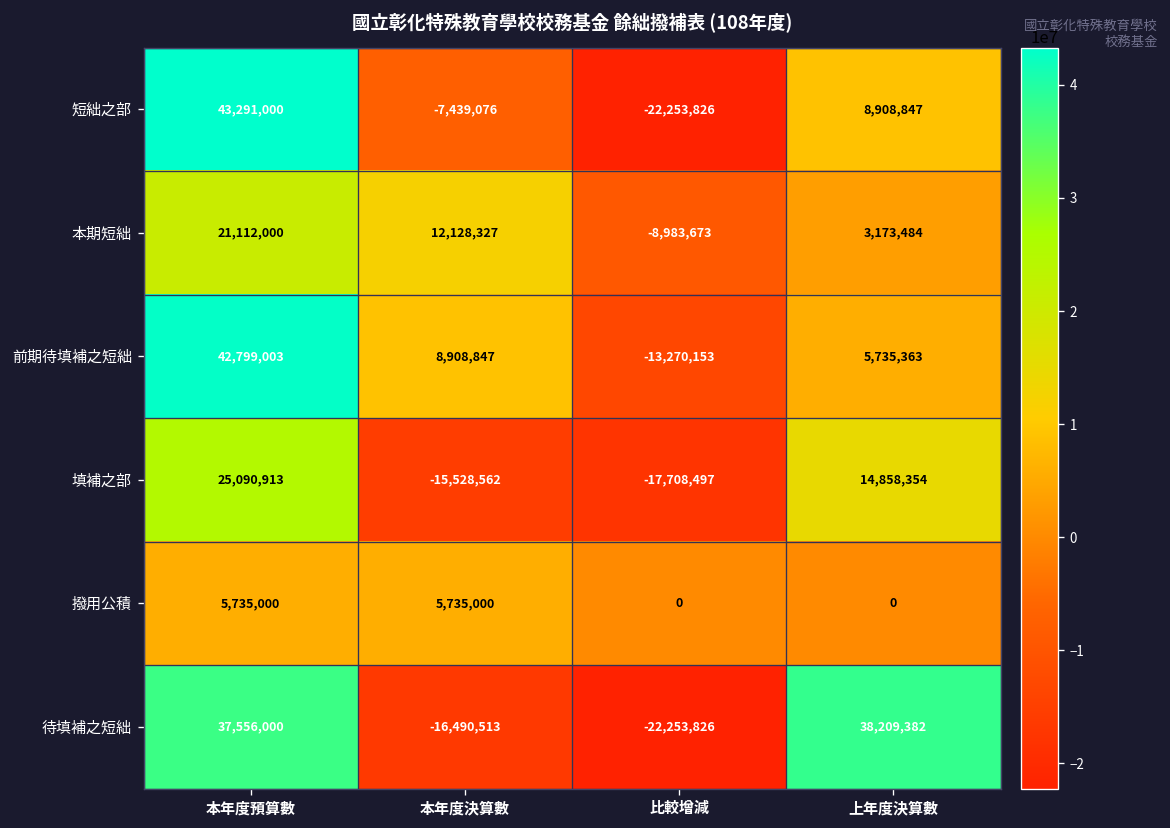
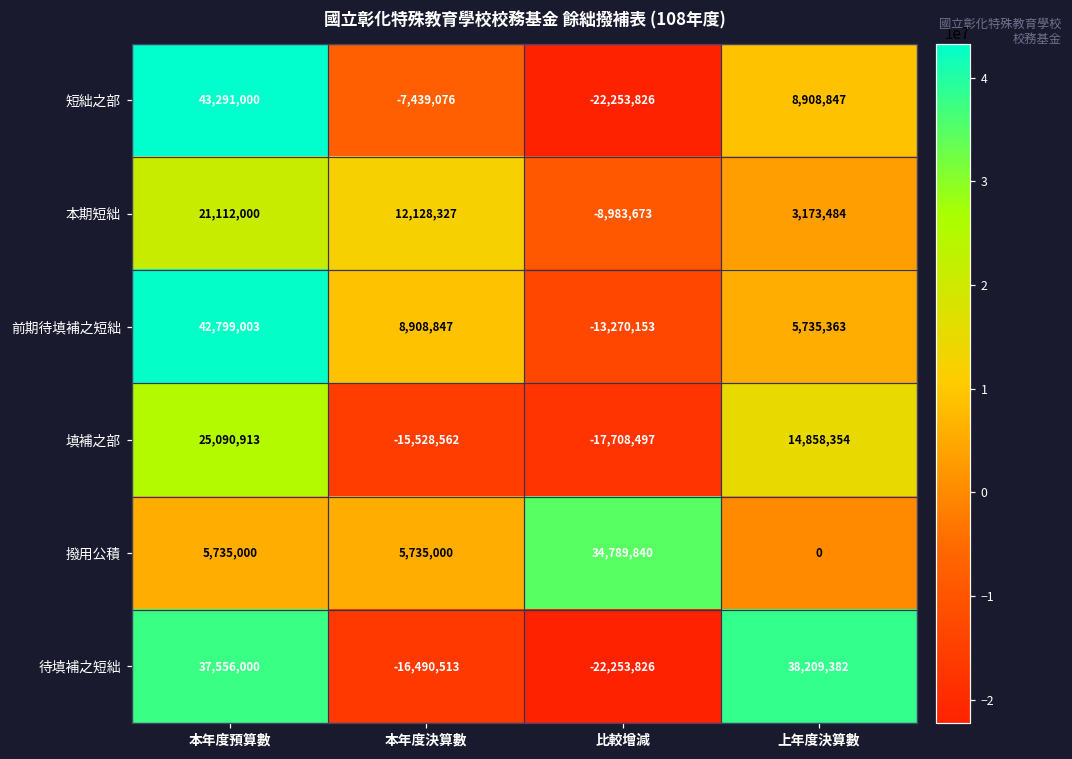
撥用公積, 比較增減: 0 -> 34,789,840
